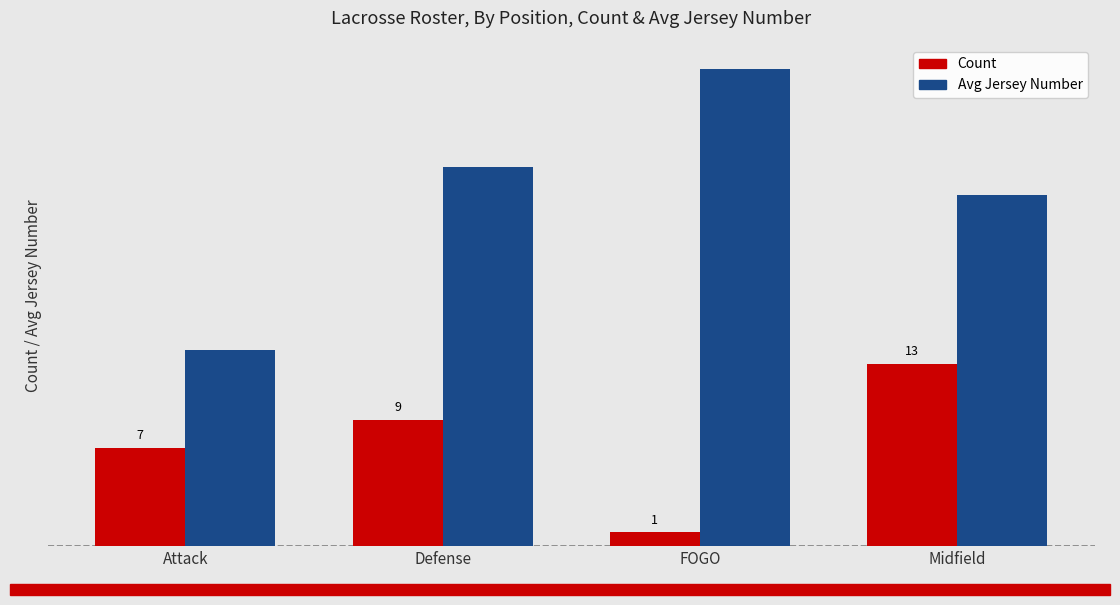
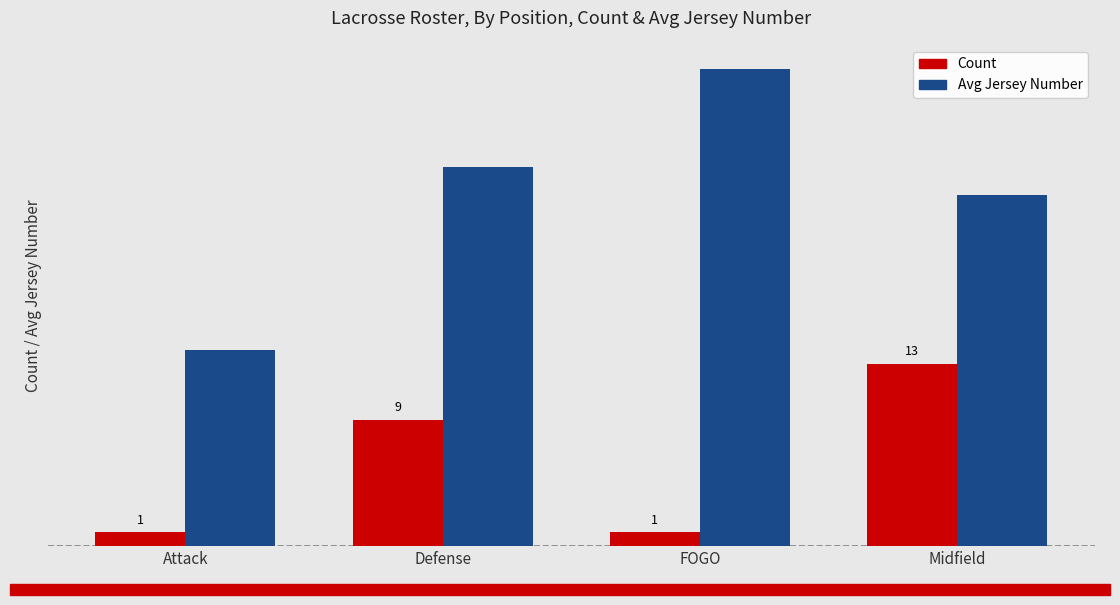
Count, Attack: 7 -> 1
